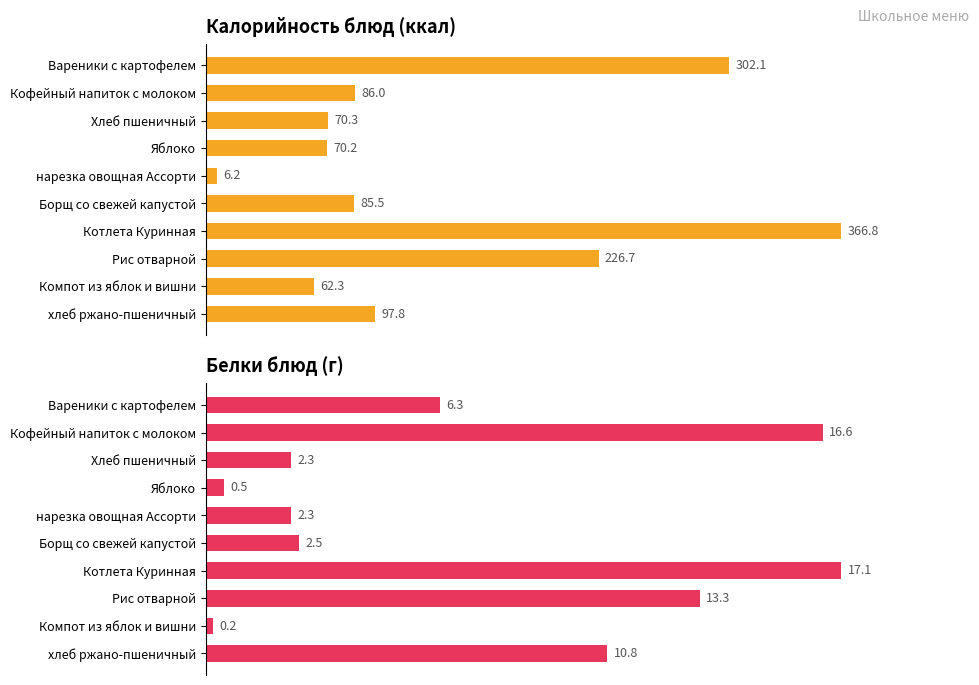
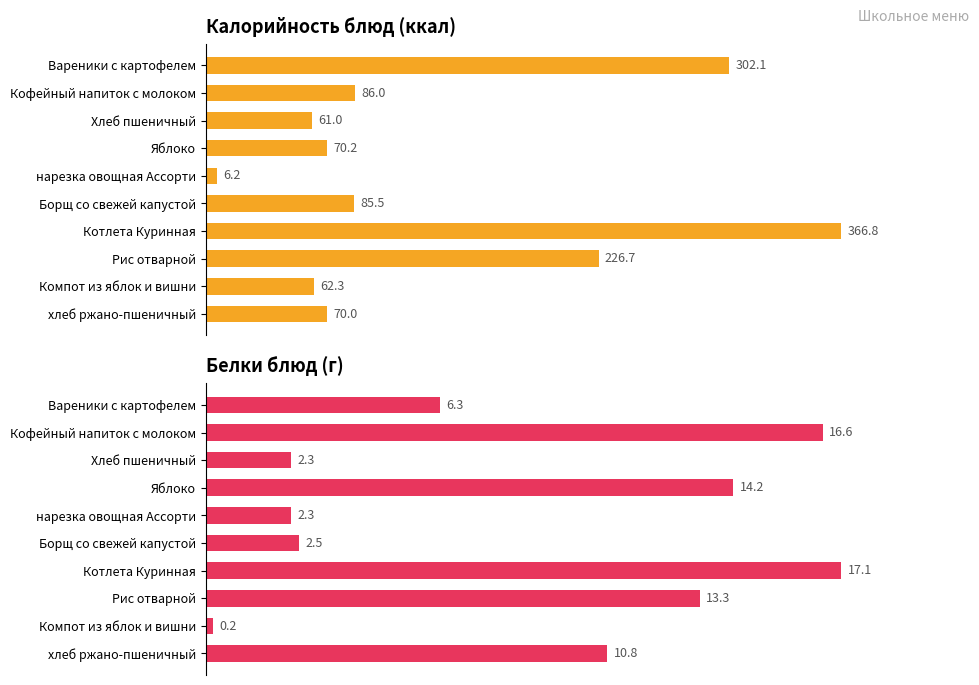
Калорийность блюд (ккал), Хлеб пшеничный: 70.3 -> 61.0
Калорийность блюд (ккал), хлеб ржано-пшеничный: 97.8 -> 70.0
Белки блюд (г), Яблоко: 0.5 -> 14.2
